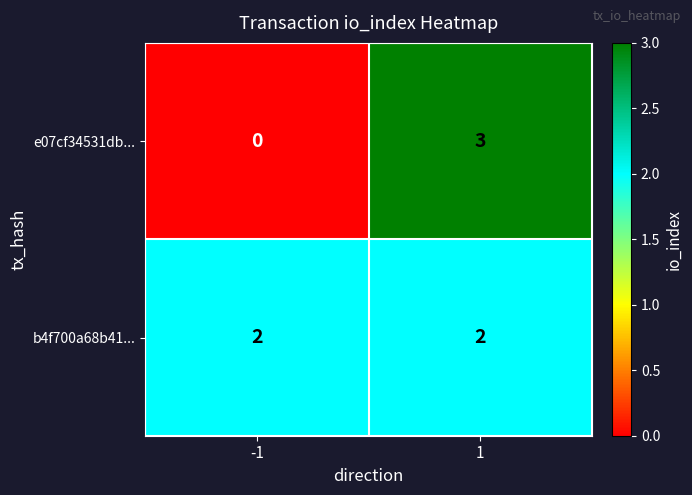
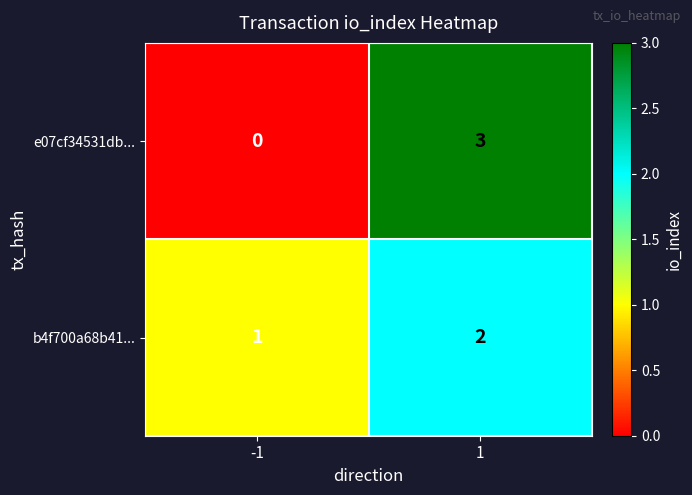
b4f700a68b41..., -1: 2 -> 1
